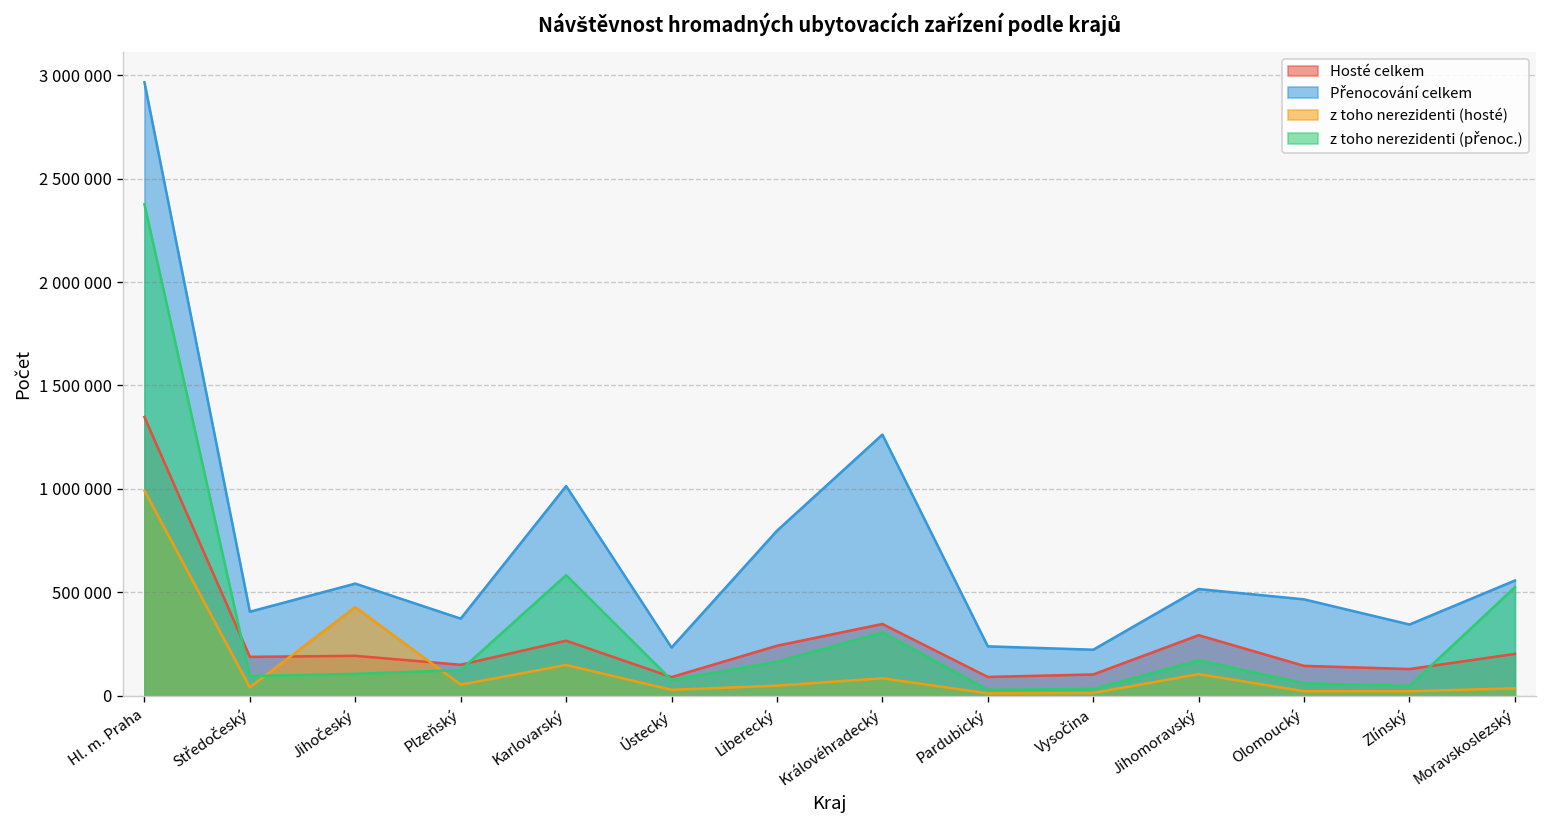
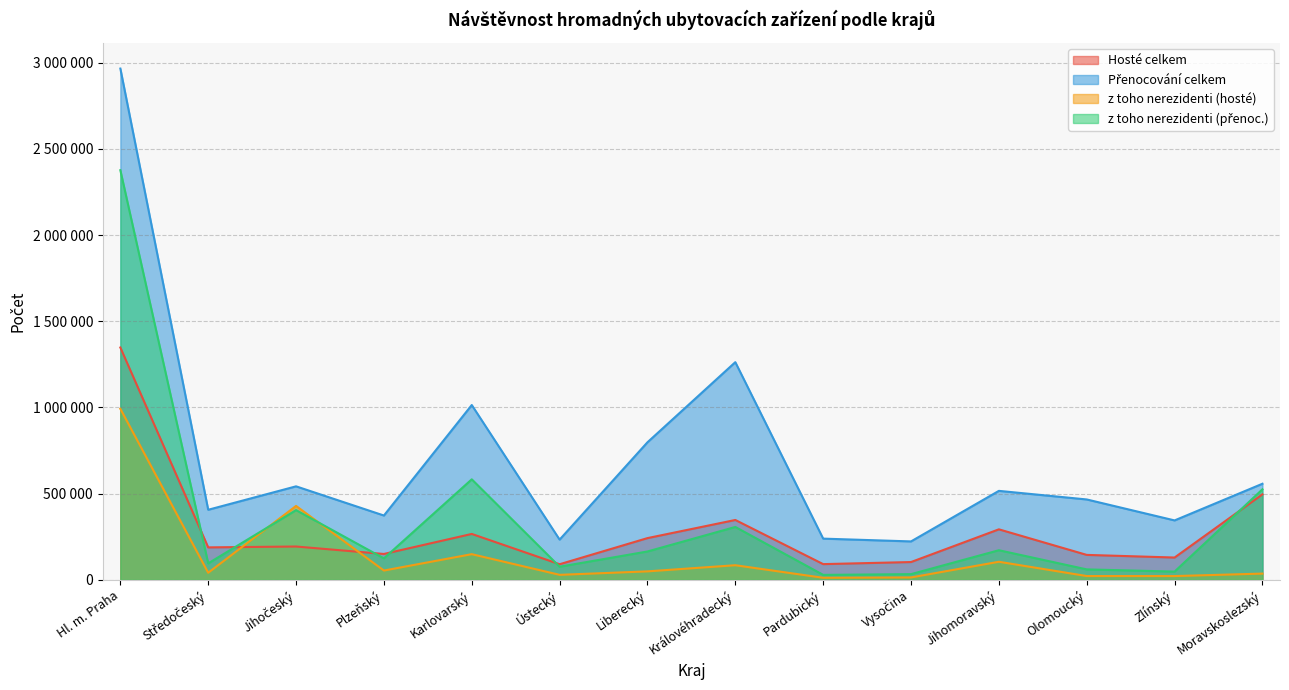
z toho nerezidenti (přenoc.), Jihočeský: 110000 -> 400000
Hosté celkem, Moravskoslezský: 200000 -> 500000
